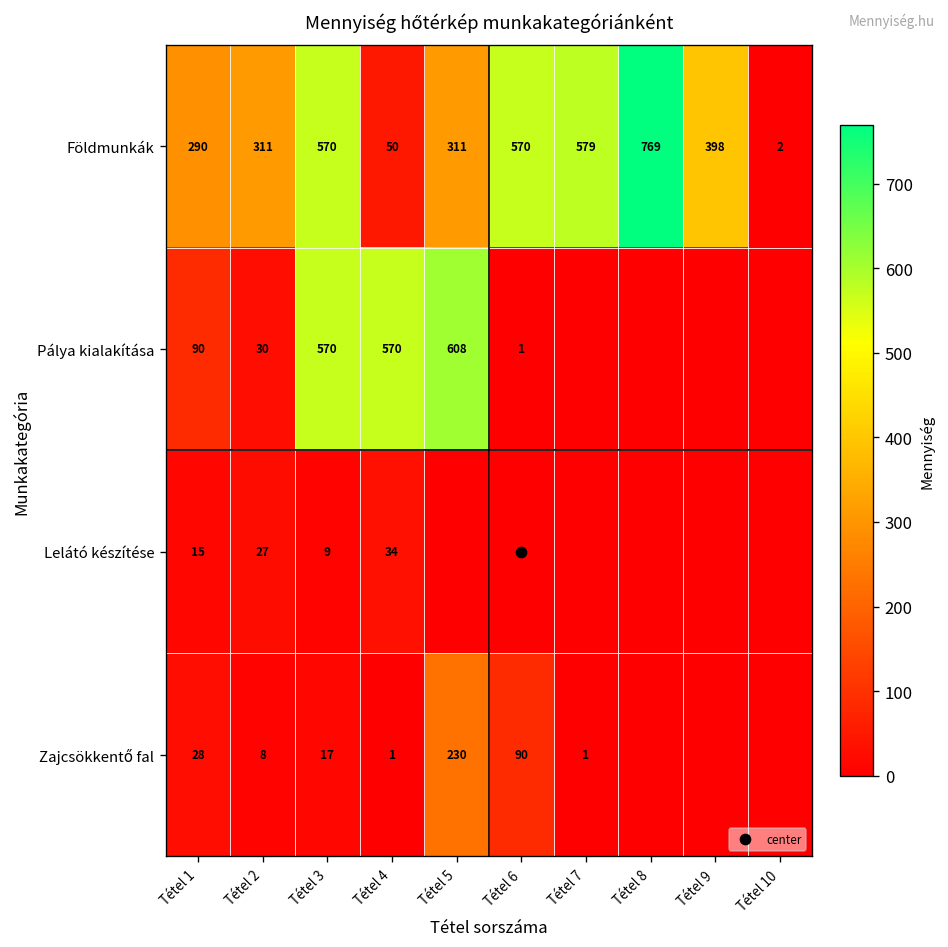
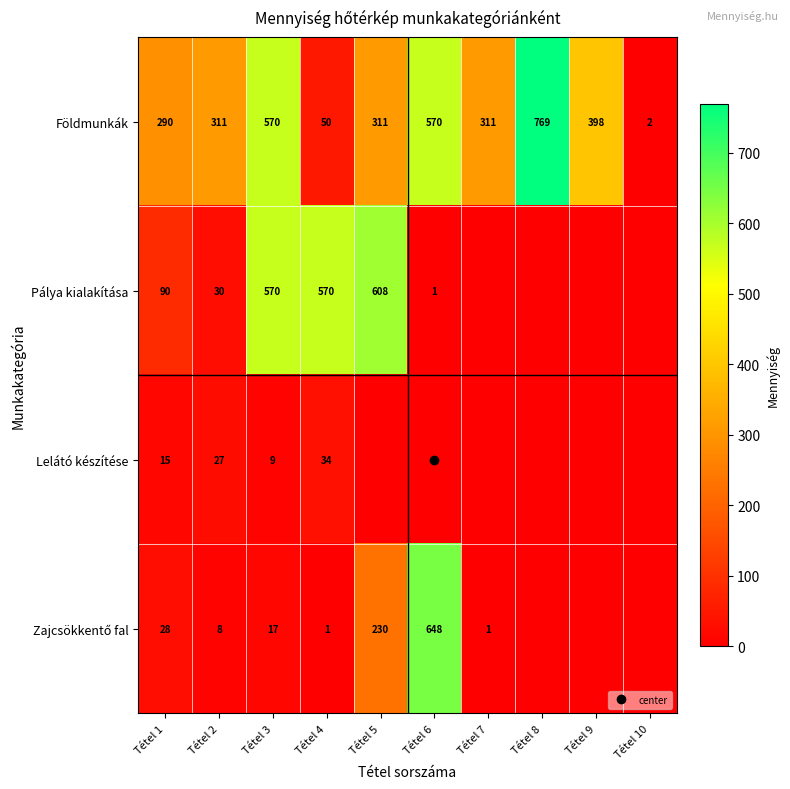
Földmunkák, Tétel 7: 579 -> 311
Zajcsökkentő fal, Tétel 6: 90 -> 648
